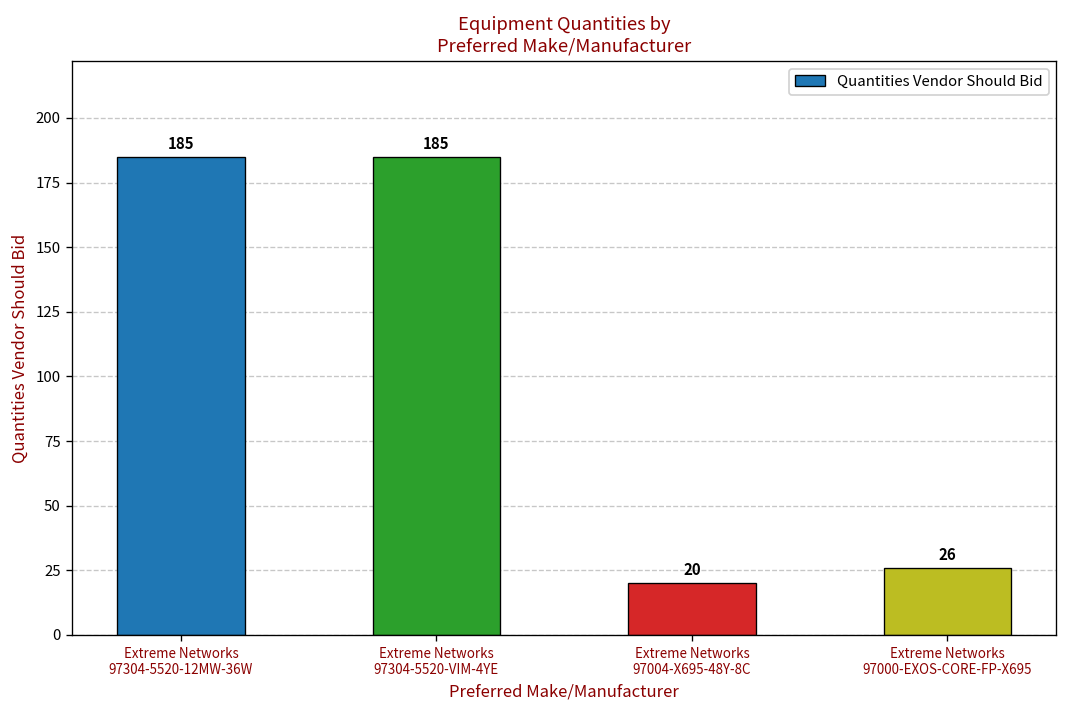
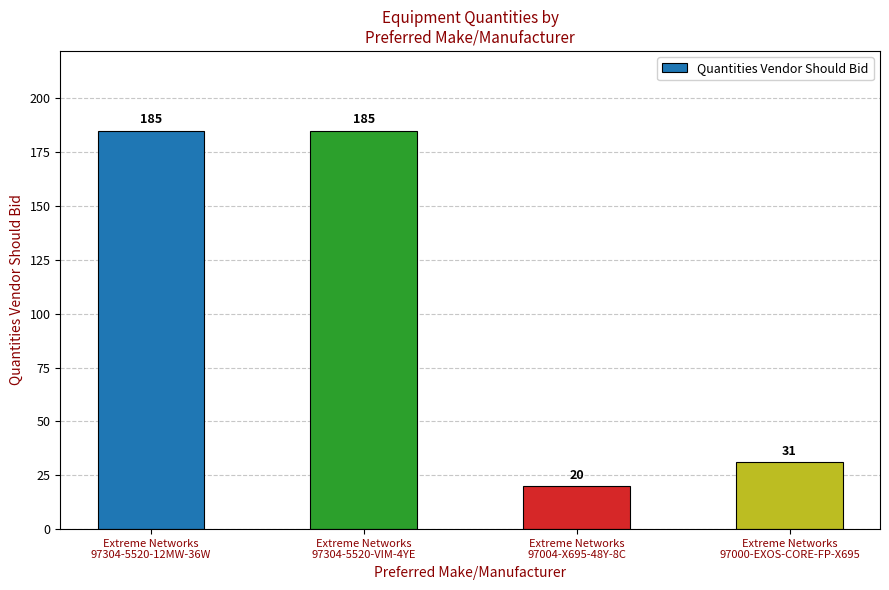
Extreme Networks 97000-EXOS-CORE-FP-X695: 26 -> 31
